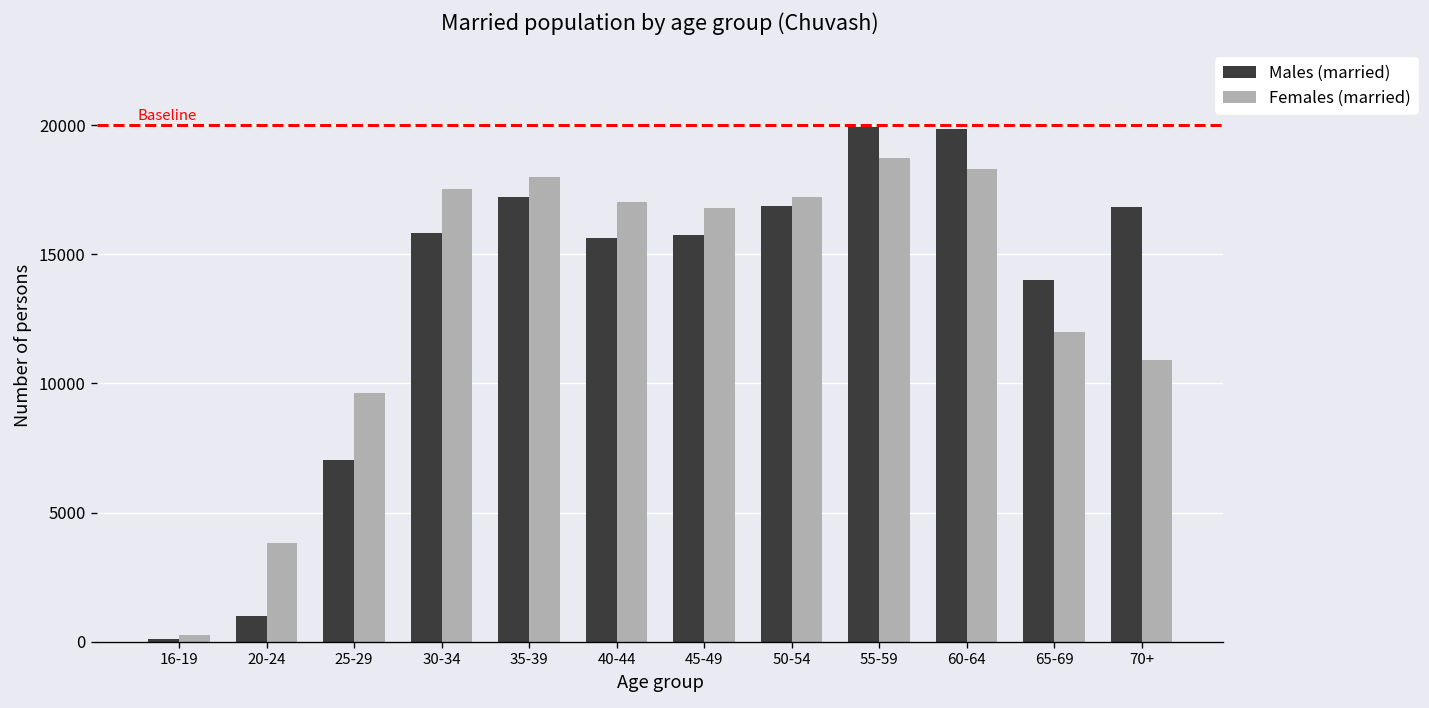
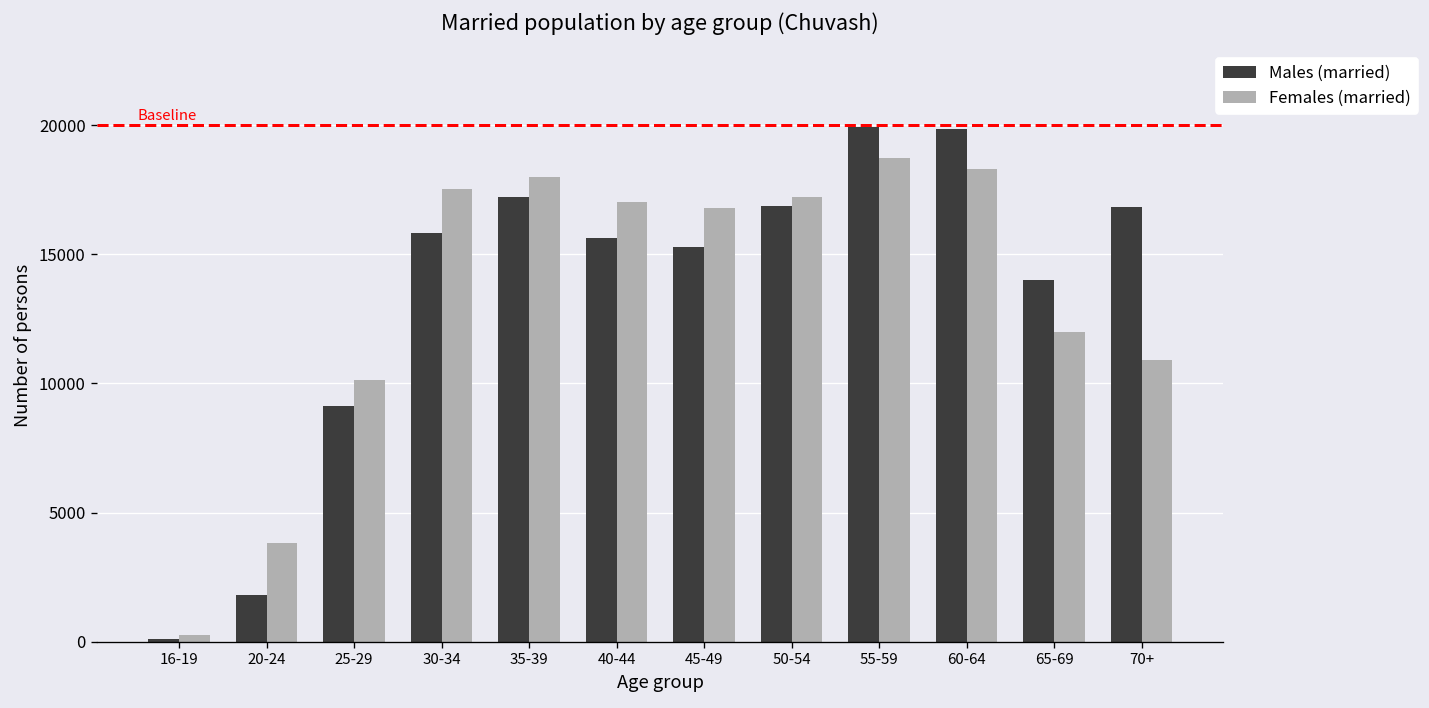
Males (married), 20-24: 1000 -> 1800
Males (married), 25-29: 7000 -> 9100
Females (married), 25-29: 9600 -> 10100
Males (married), 45-49: 15700 -> 15300
